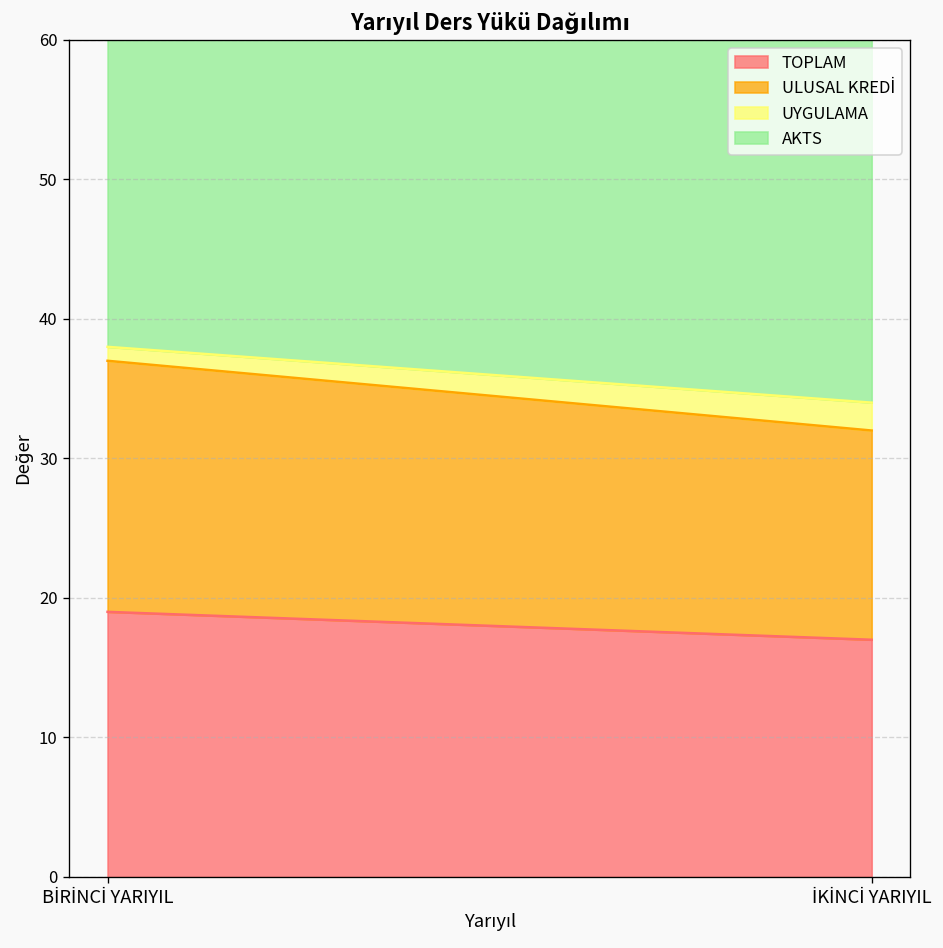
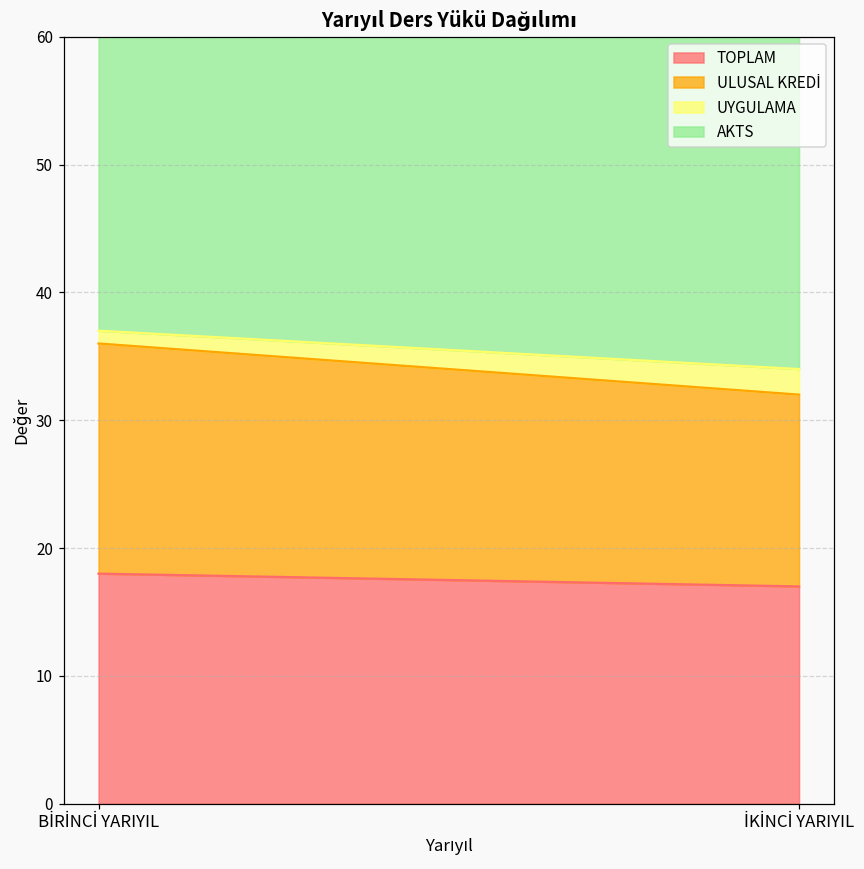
TOPLAM, BİRİNCİ YARIYIL: 19 -> 18
